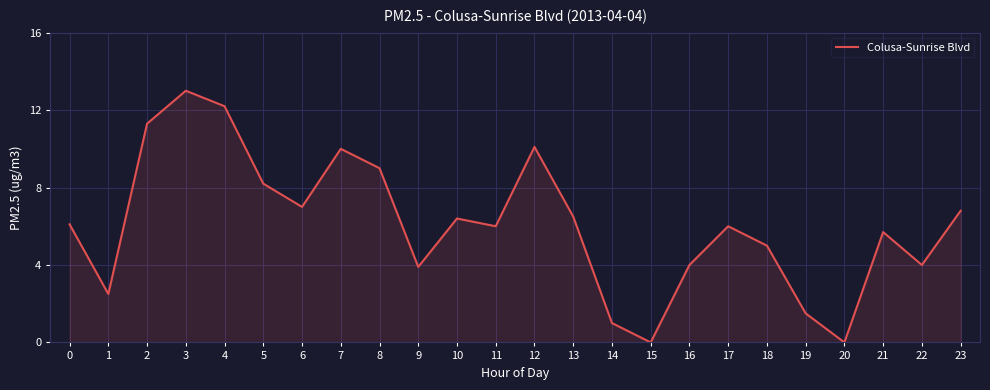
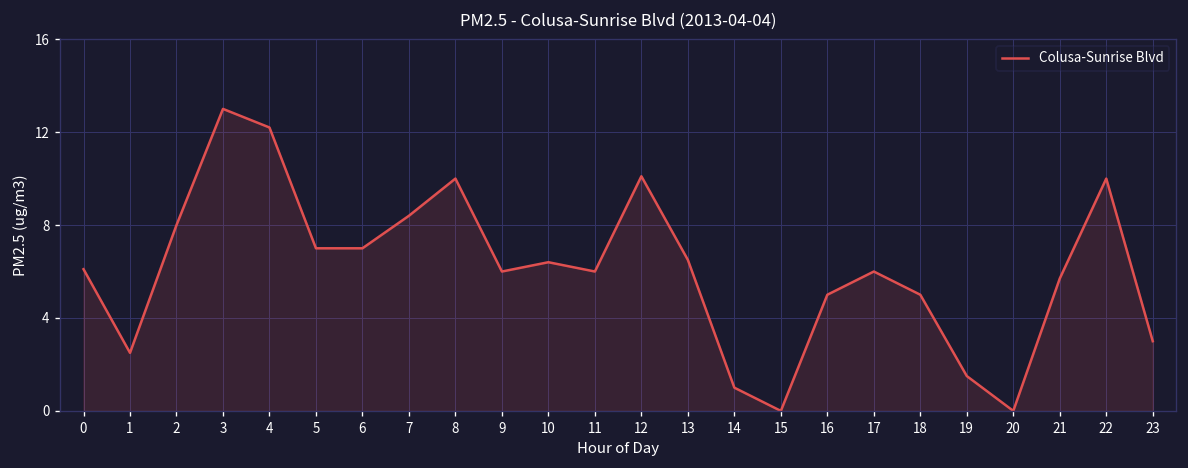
2: 11.3 -> 8.0
5: 8.2 -> 7.0
7: 10.0 -> 8.4
8: 9 -> 10
9: 3.9 -> 6.0
16: 4 -> 5
22: 4 -> 10
23: 6.8 -> 3.0
